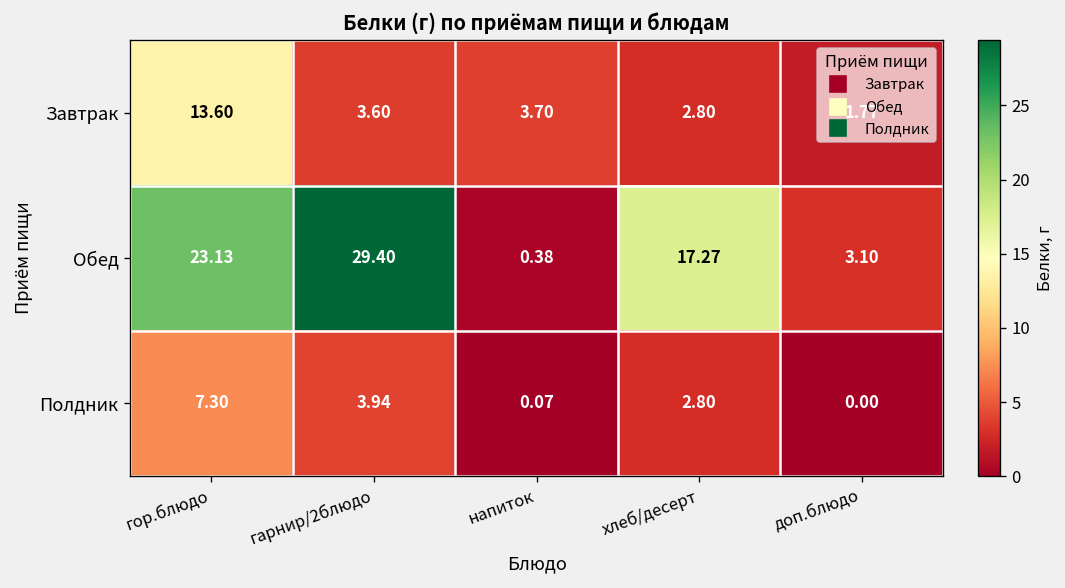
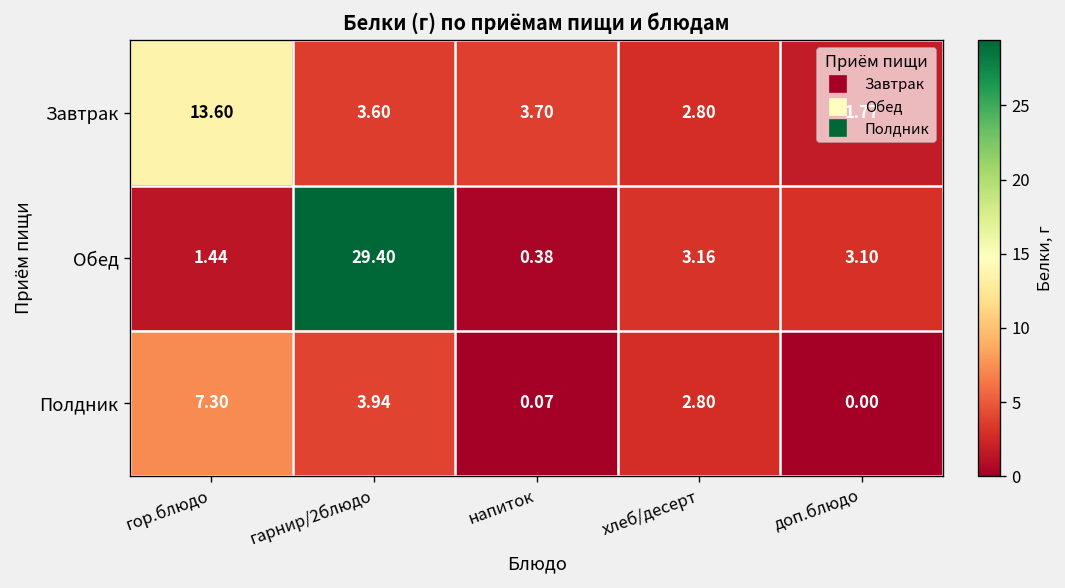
Обед, гор.блюдо: 23.13 -> 1.44
Обед, хлеб/десерт: 17.27 -> 3.16
